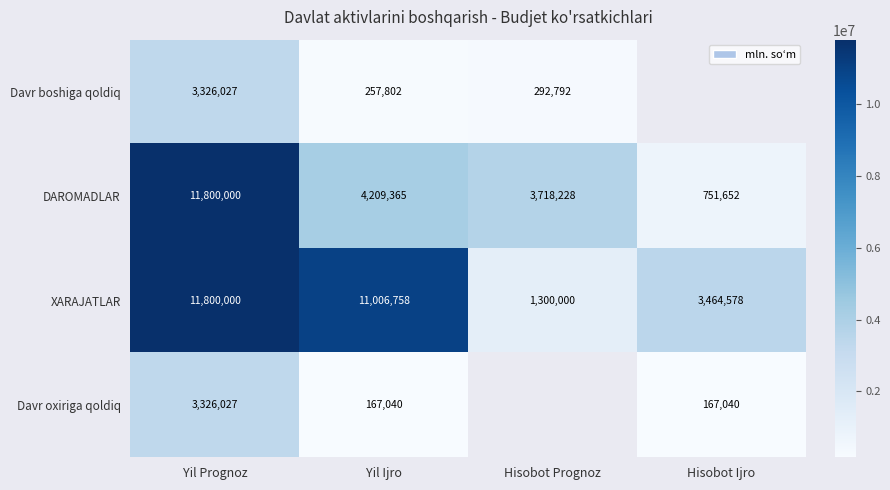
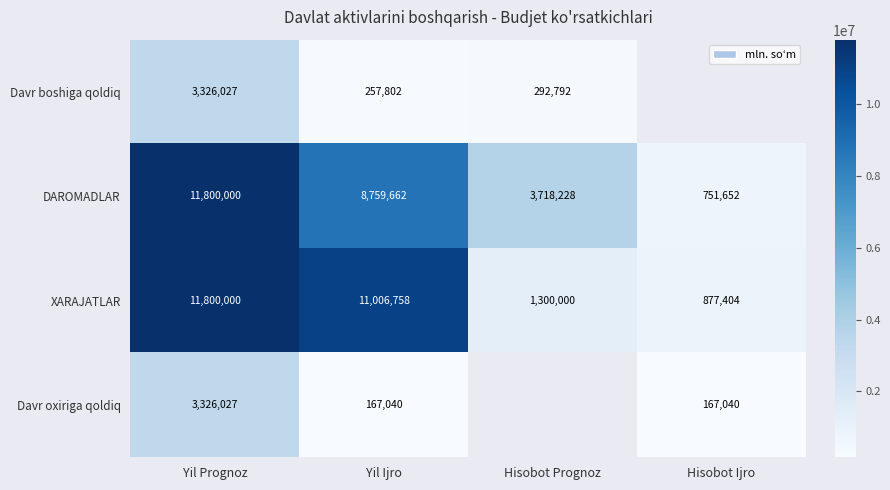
DAROMADLAR, Yil Ijro: 4,209,365 -> 8,759,662
XARAJATLAR, Hisobot Ijro: 3,464,578 -> 877,404
